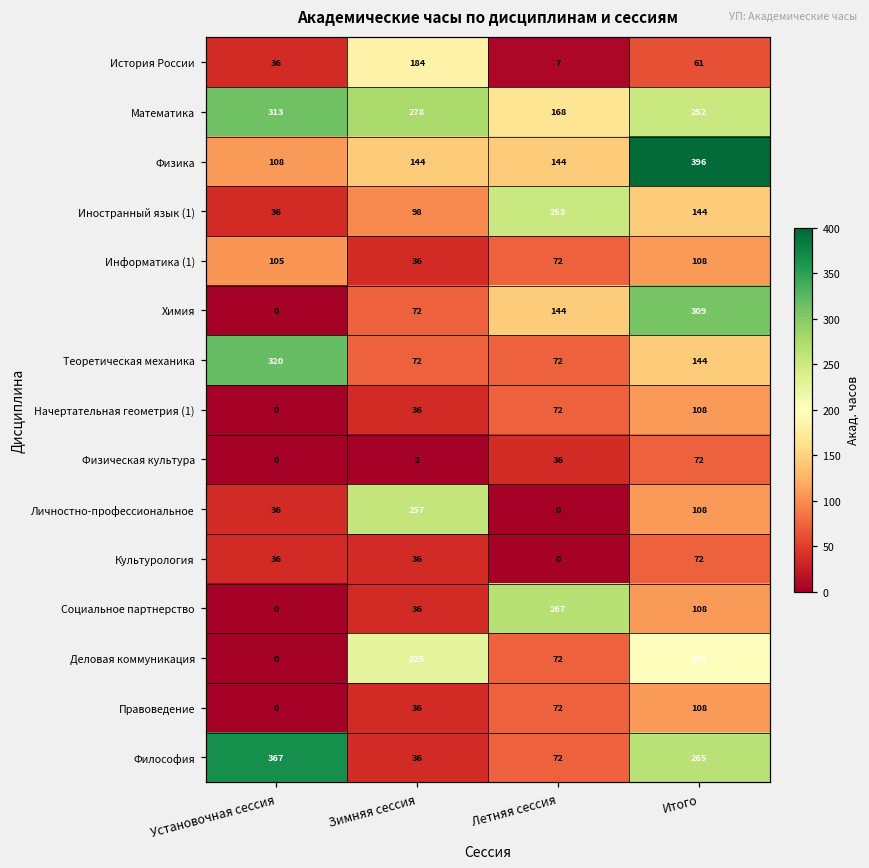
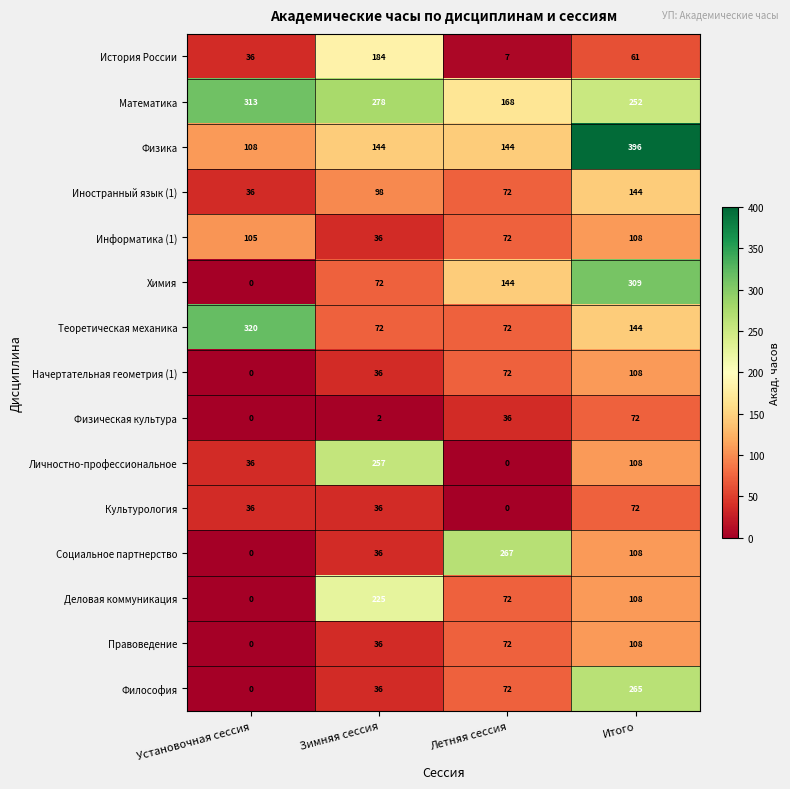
Иностранный язык (1), Летняя сессия: 253 -> 72
Деловая коммуникация, Итого: 200 -> 108
Философия, Установочная сессия: 367 -> 0
